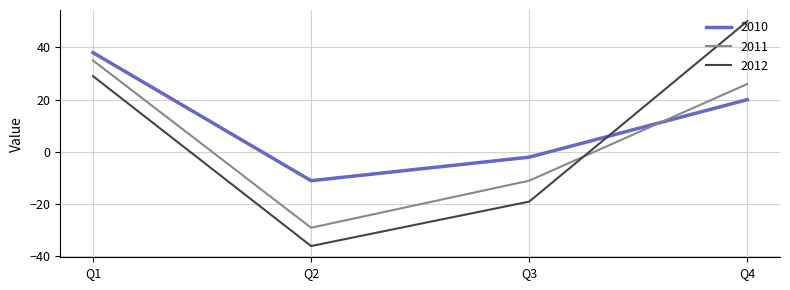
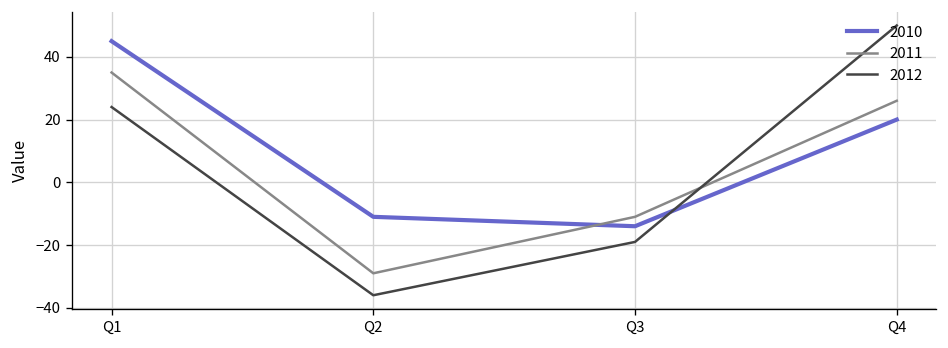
2010, Q1: 38 -> 45
2012, Q1: 29 -> 24
2010, Q3: -2 -> -14
